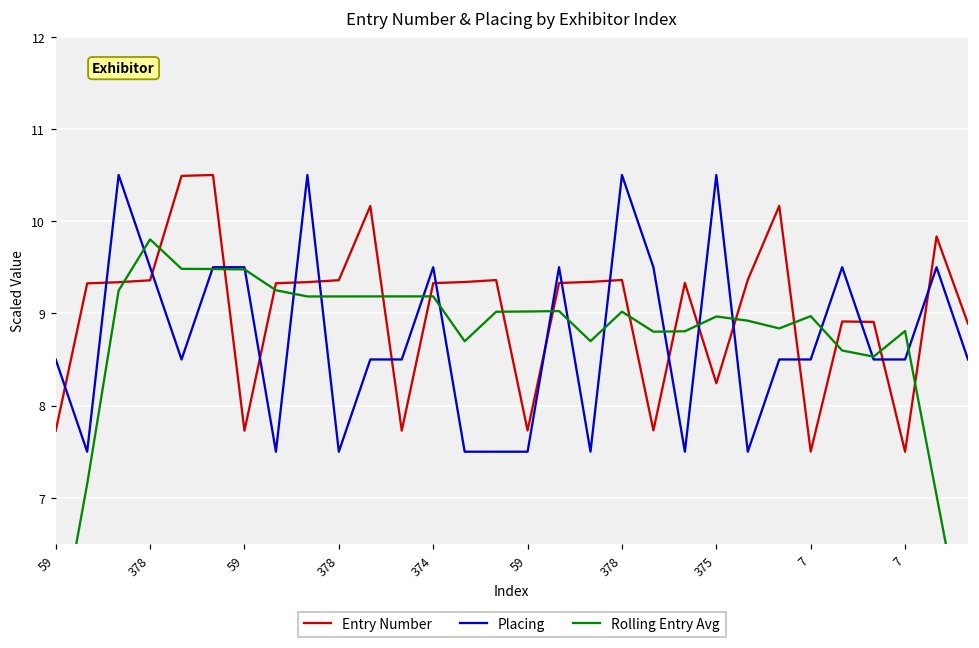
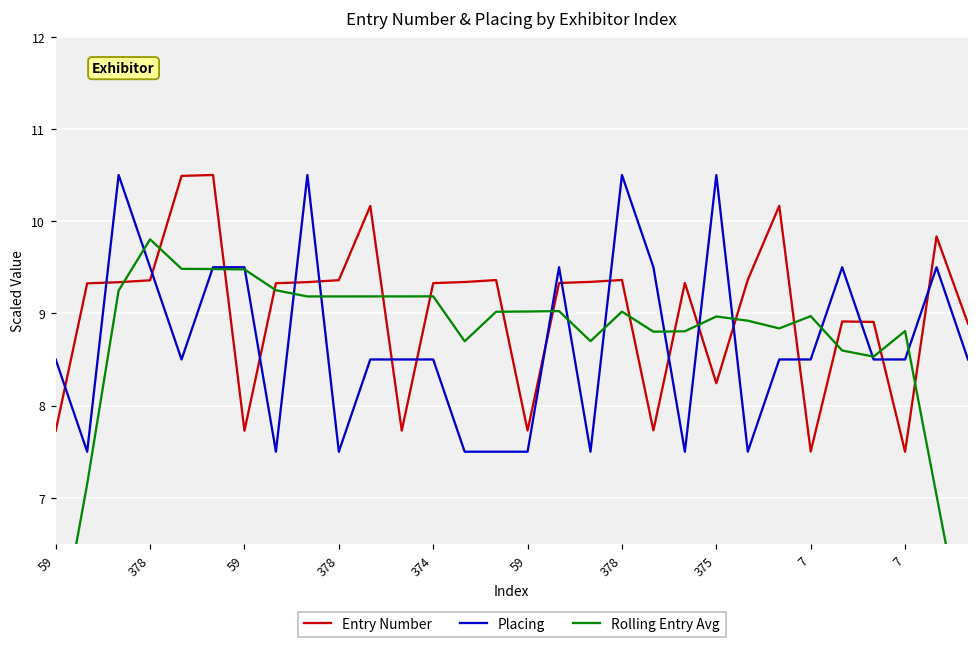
Placing, 374: 9.5 -> 8.5
